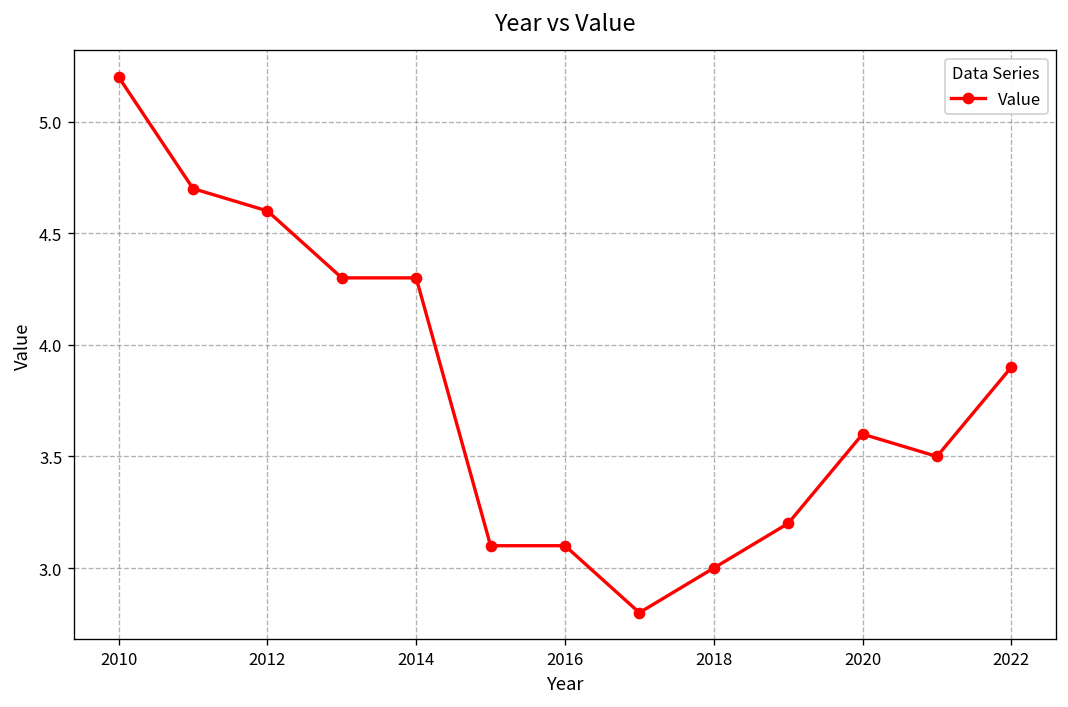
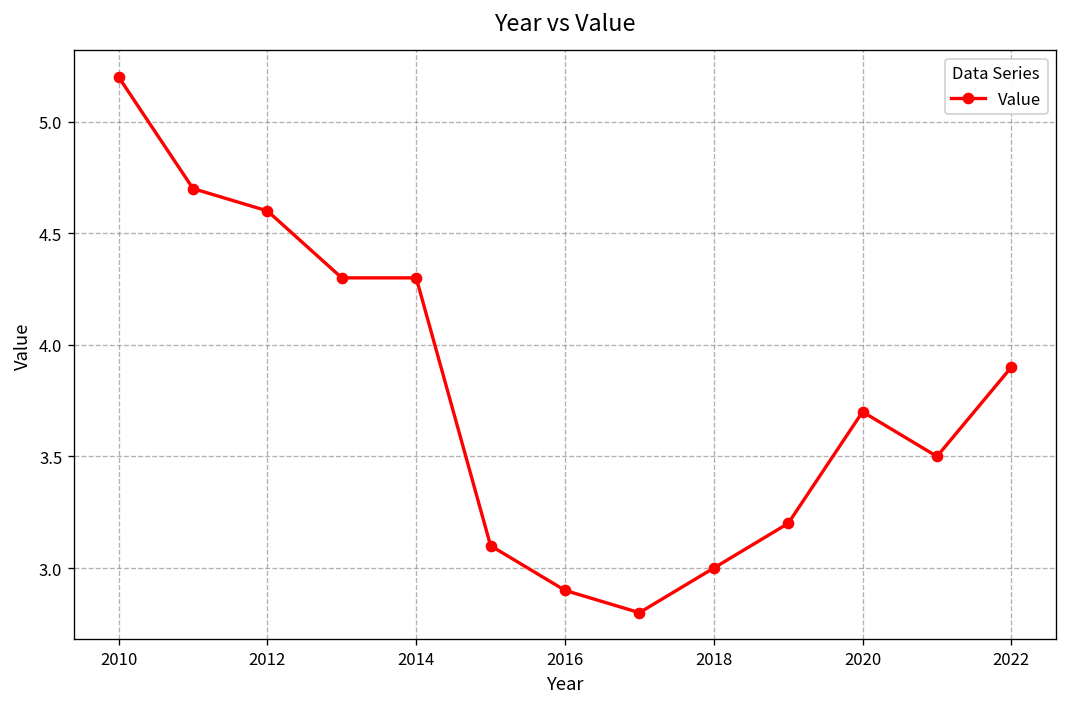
2016: 3.1 -> 2.9
2020: 3.6 -> 3.7
